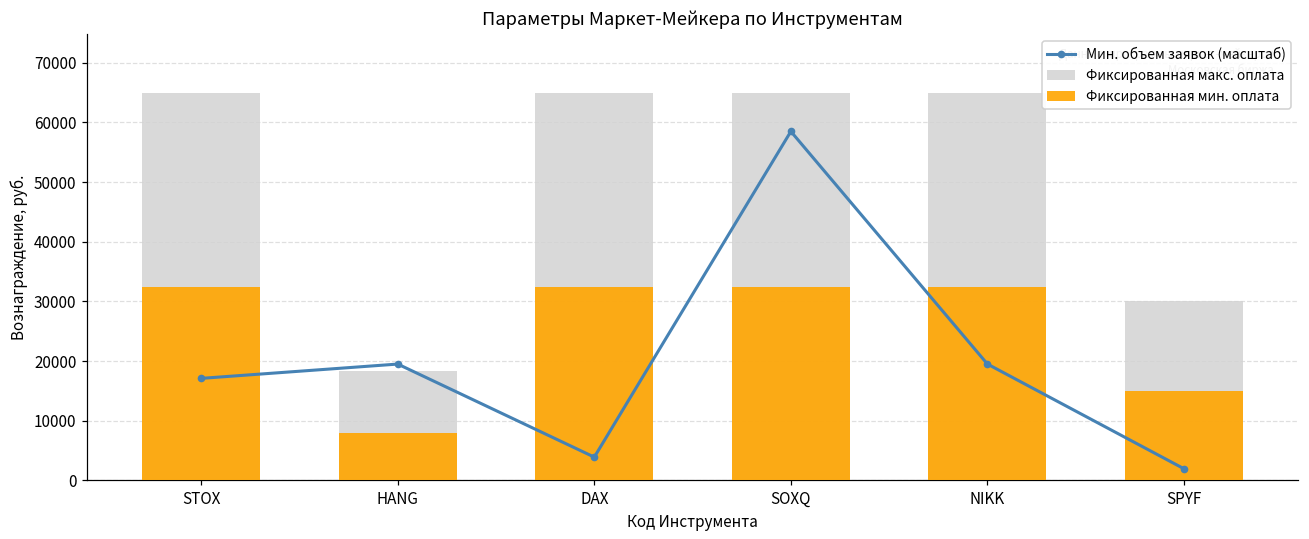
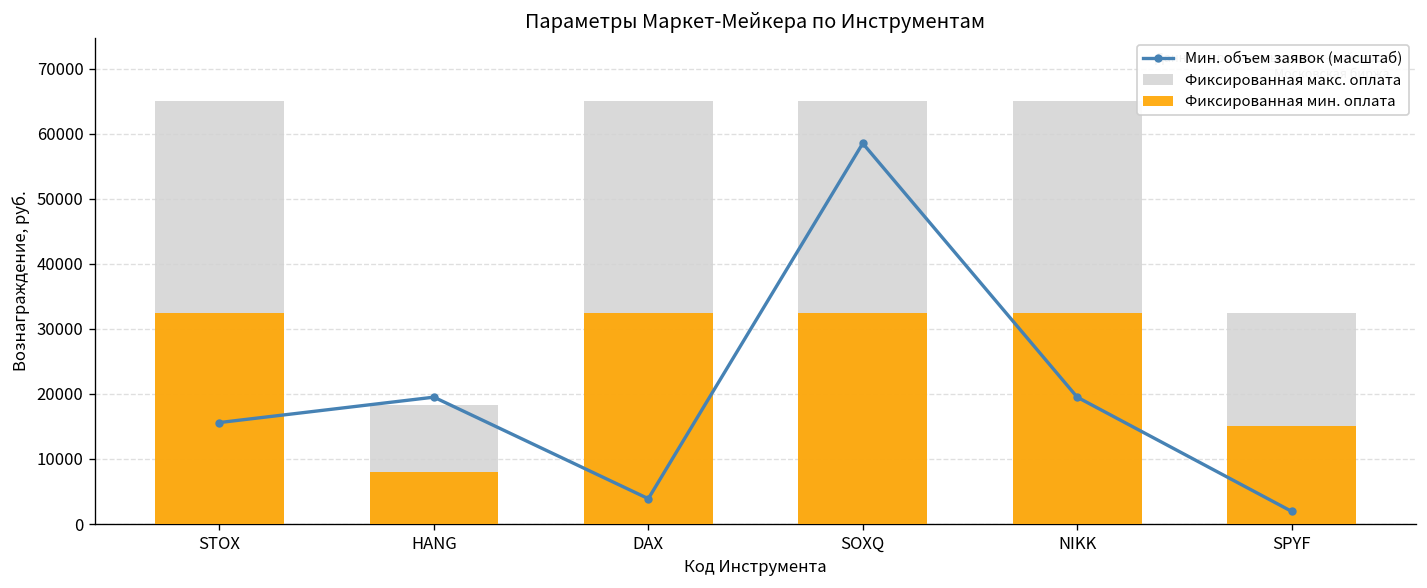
Мин. объем заявок (масштаб), STOX: 17000 -> 16000
Фиксированная макс. оплата, SPYF: 30000 -> 32000
